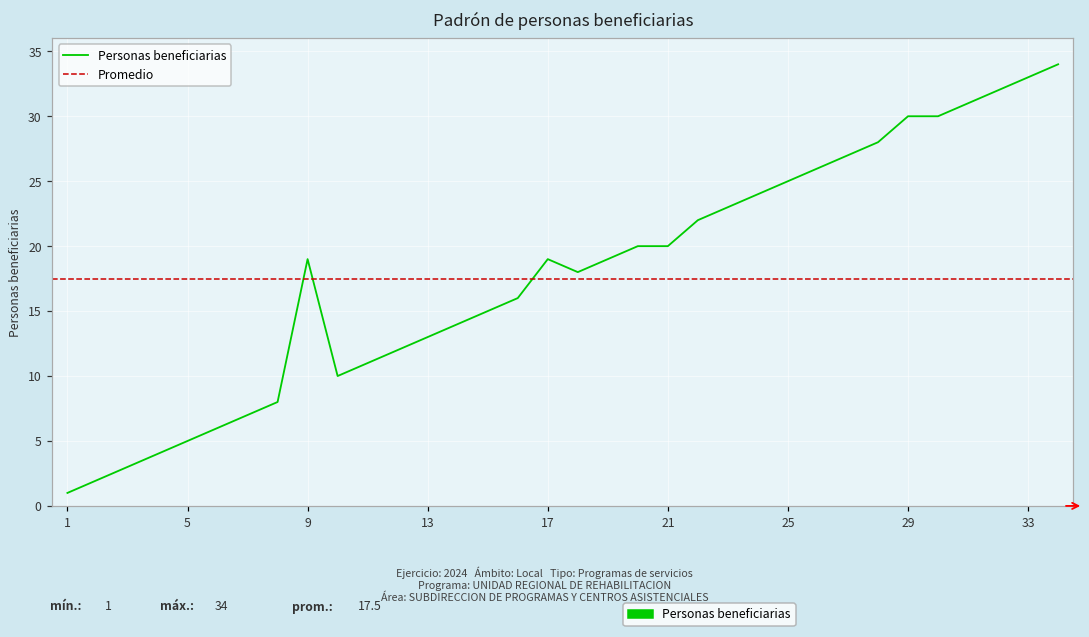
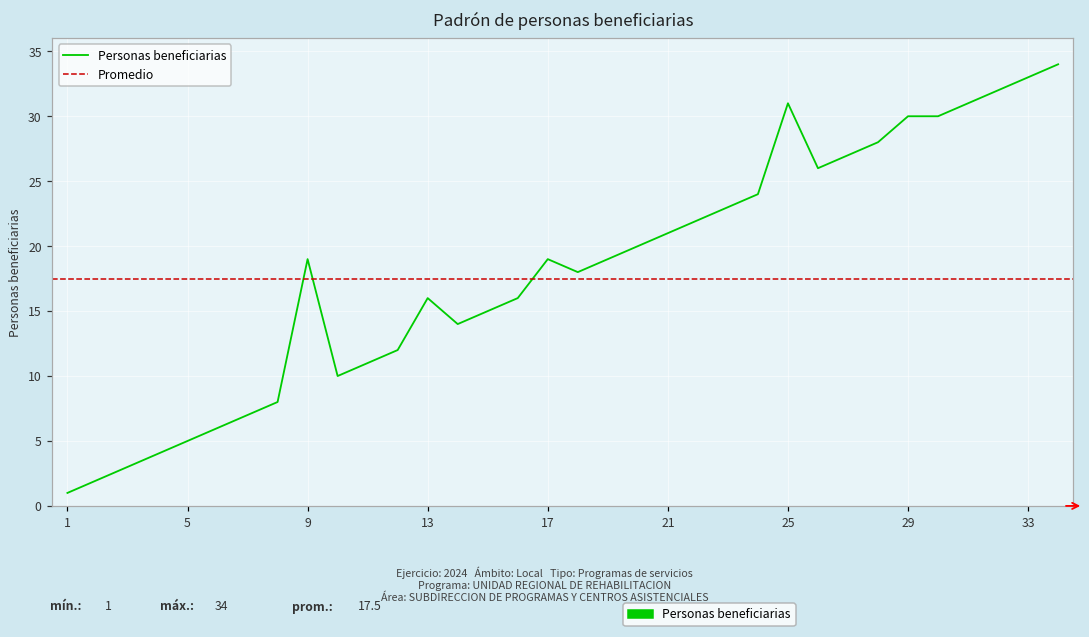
13: 13 -> 16
21: 20 -> 21
25: 25 -> 31
